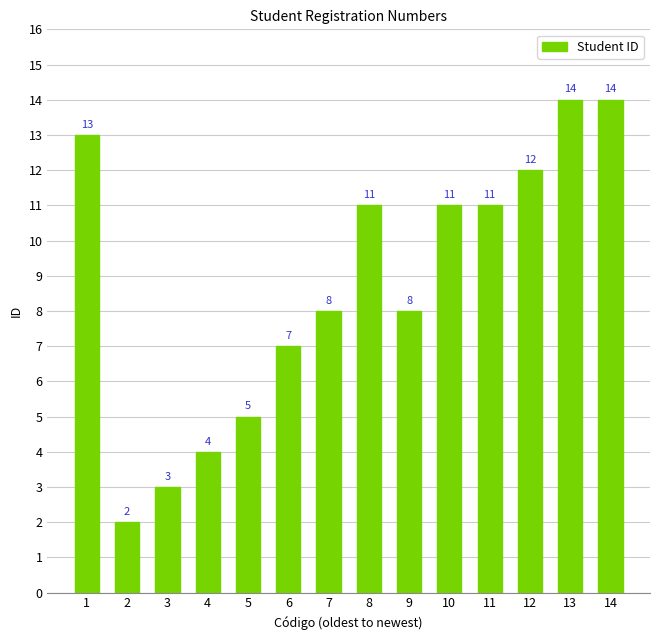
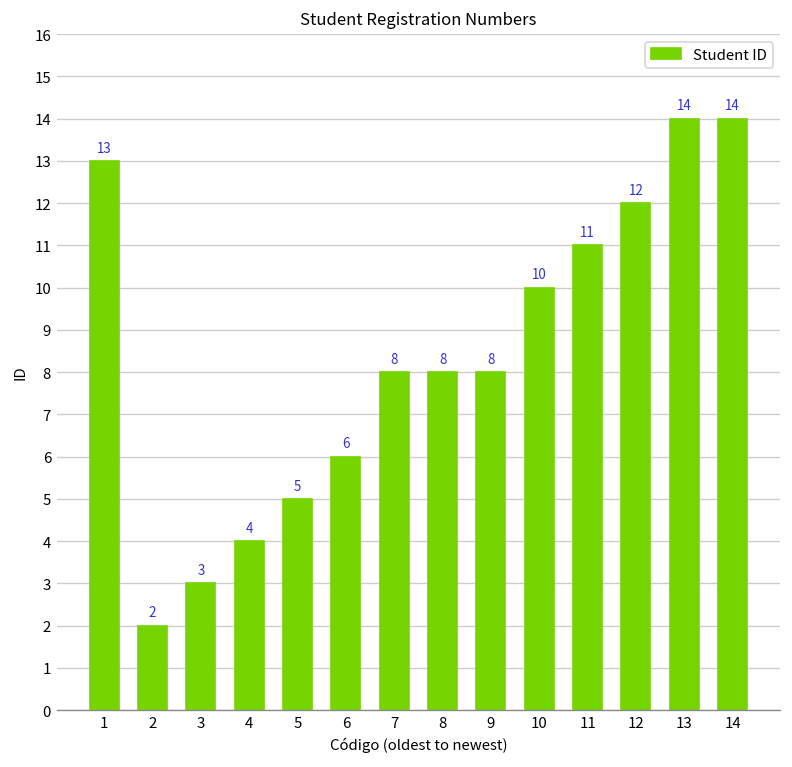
6: 7 -> 6
8: 11 -> 8
10: 11 -> 10
